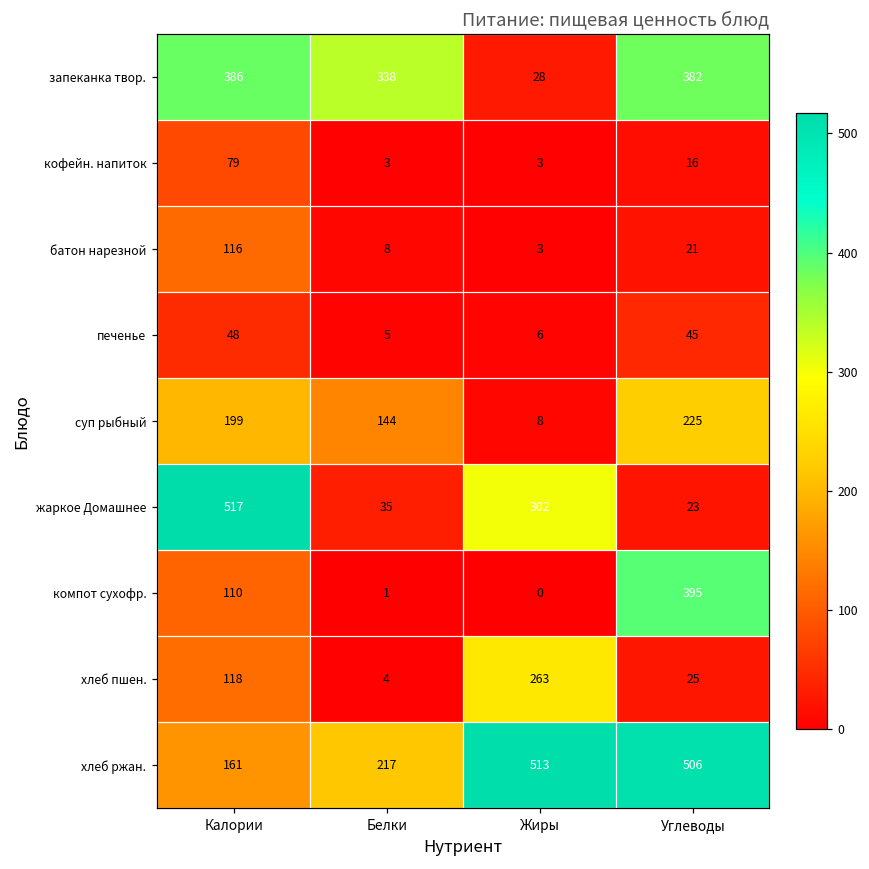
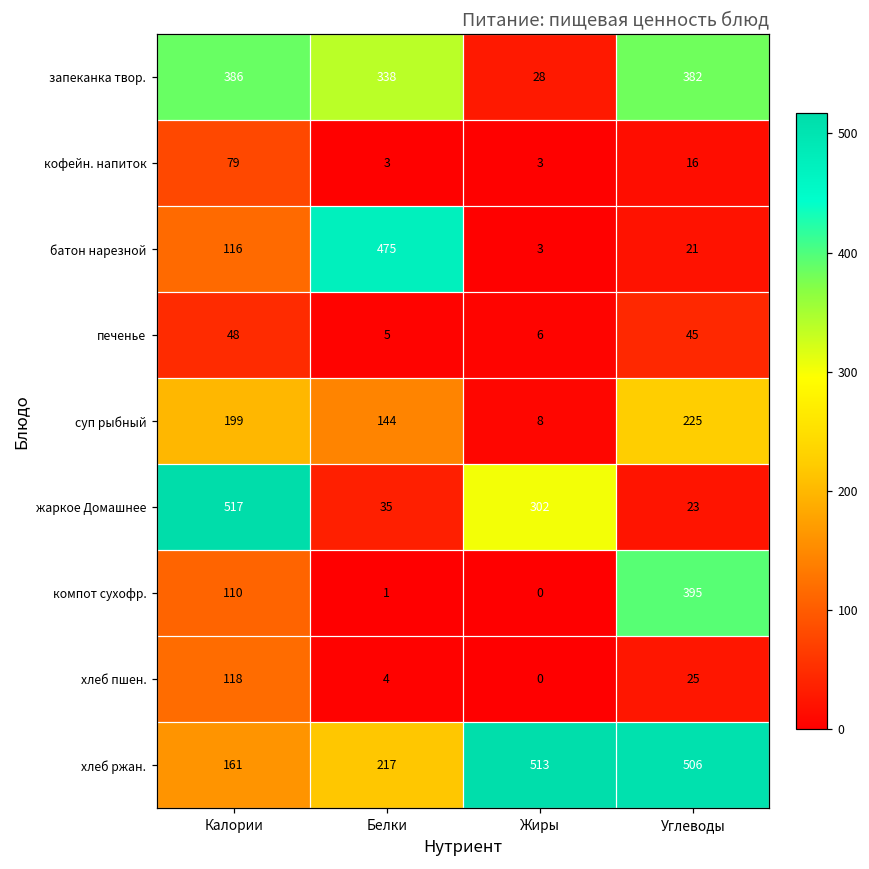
батон нарезной, Белки: 8 -> 475
хлеб пшен., Жиры: 263 -> 0
